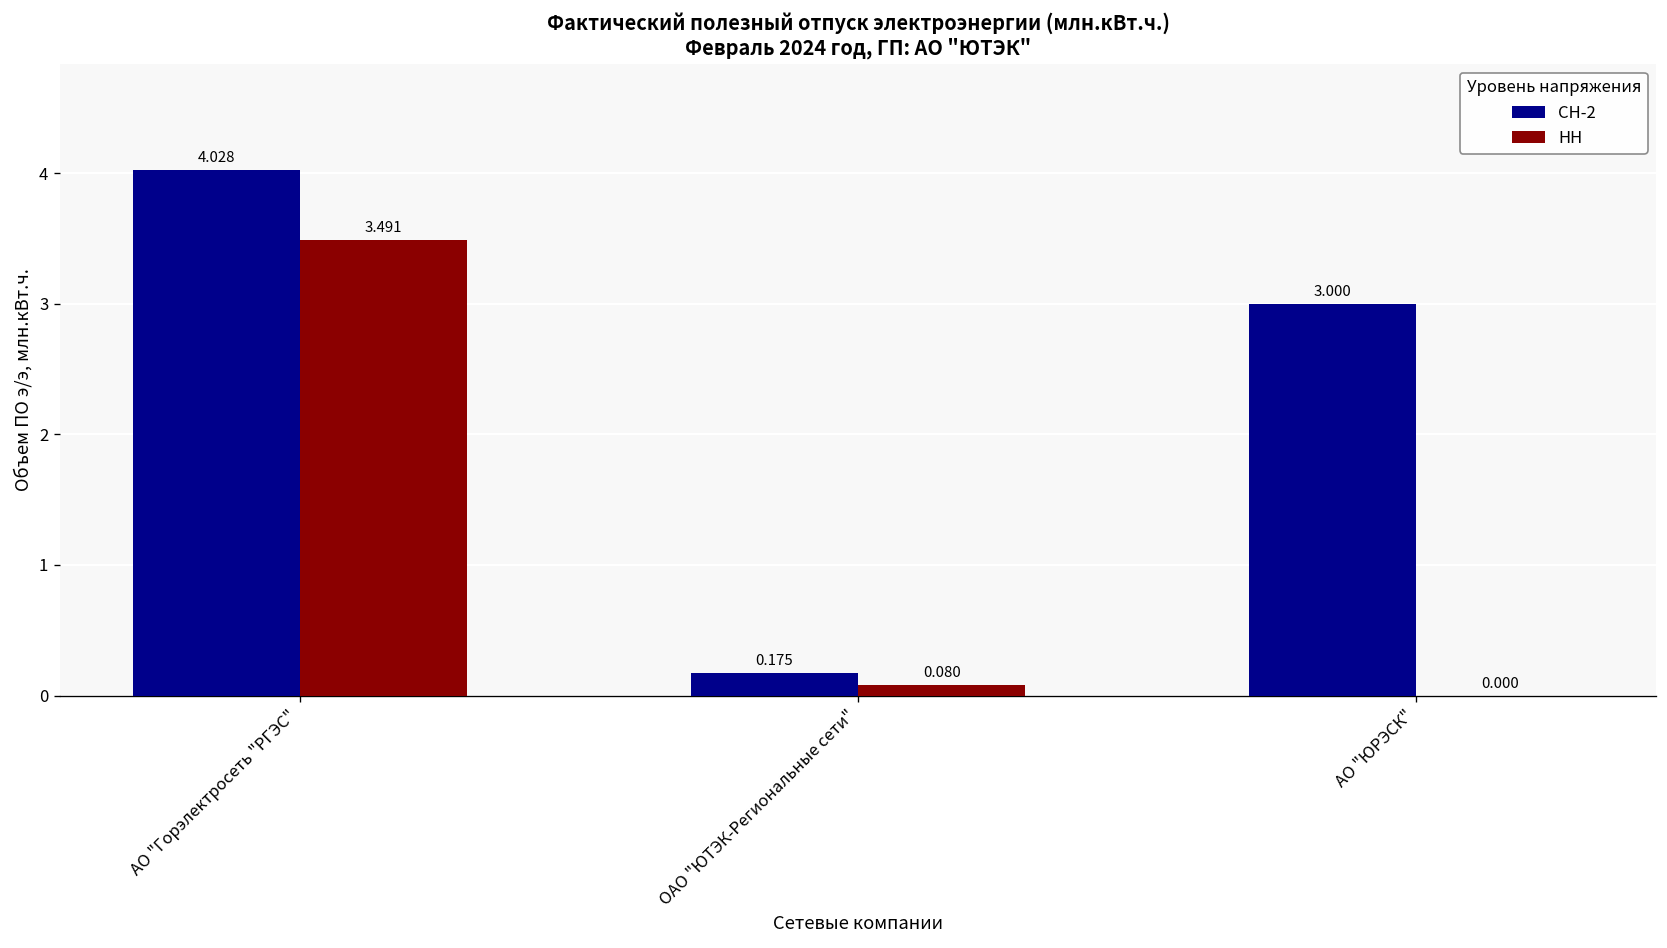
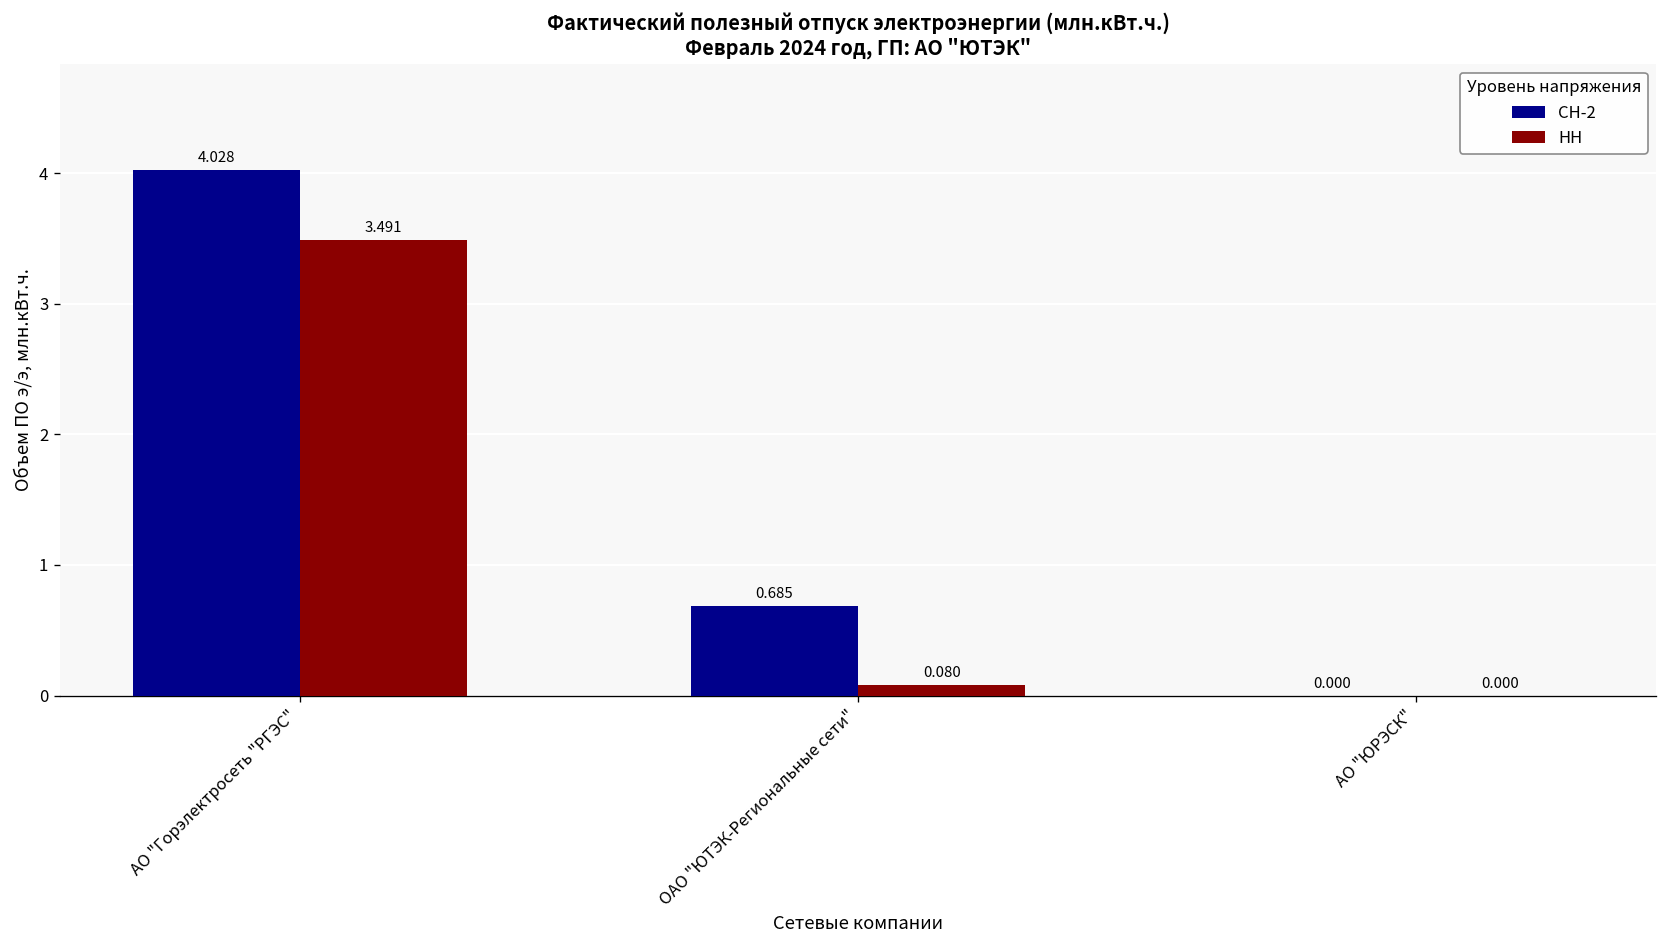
СН-2, ОАО "ЮТЭК-Региональные сети": 0.175 -> 0.685
СН-2, АО "ЮРЭСК": 3.000 -> 0.000
